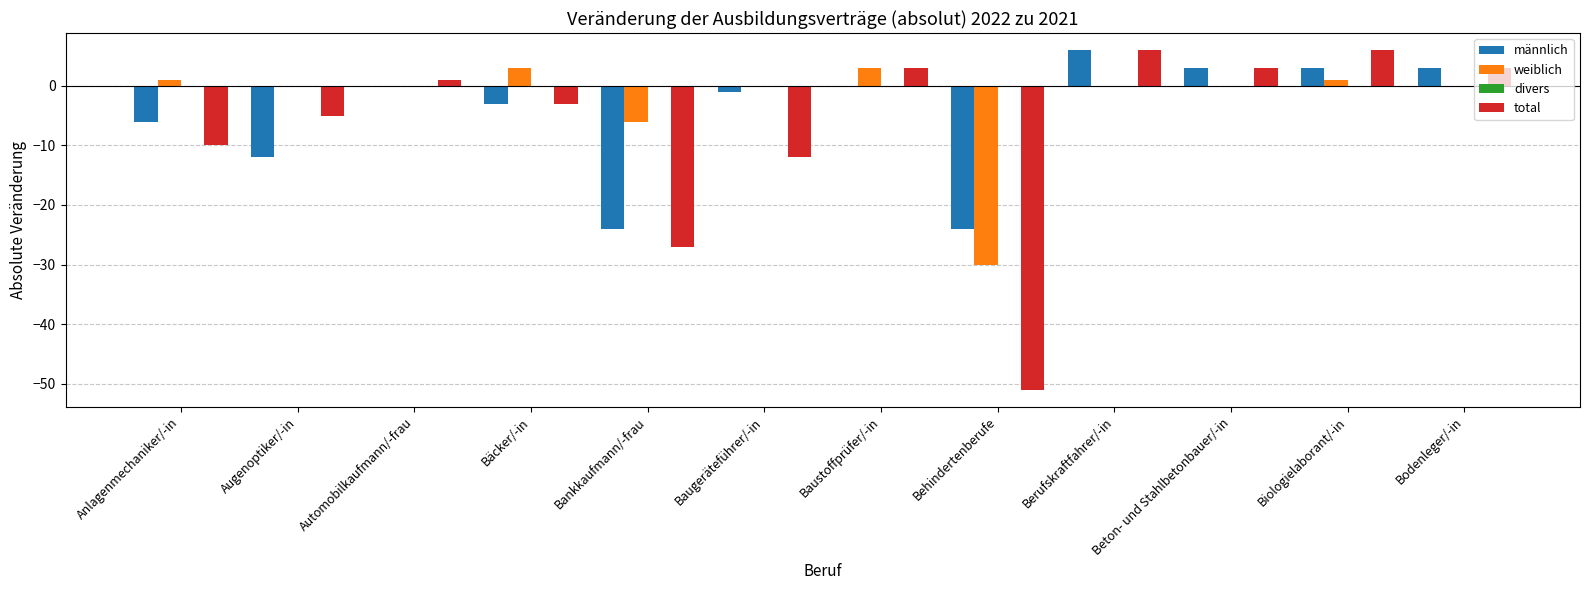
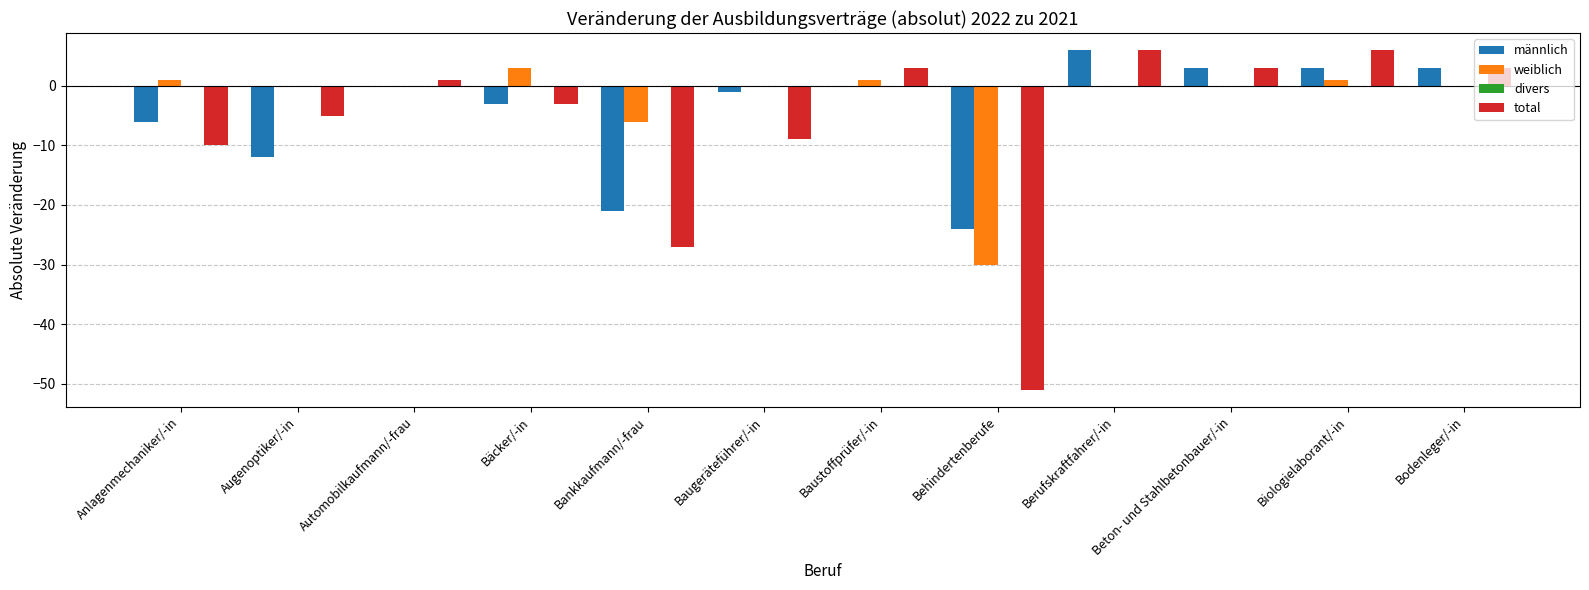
männlich, Bankkaufmann/-frau: -24 -> -21
total, Baugeräteführer/-in: -12 -> -9
weiblich, Baustoffprüfer/-in: 3 -> 1
